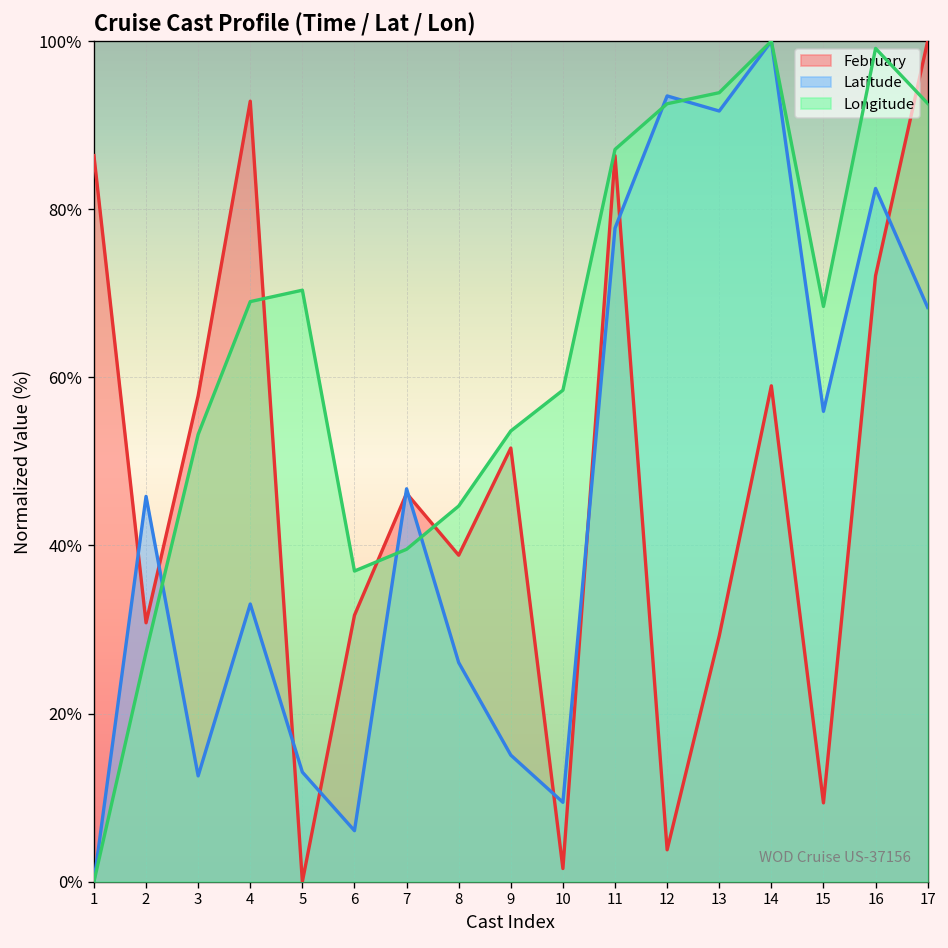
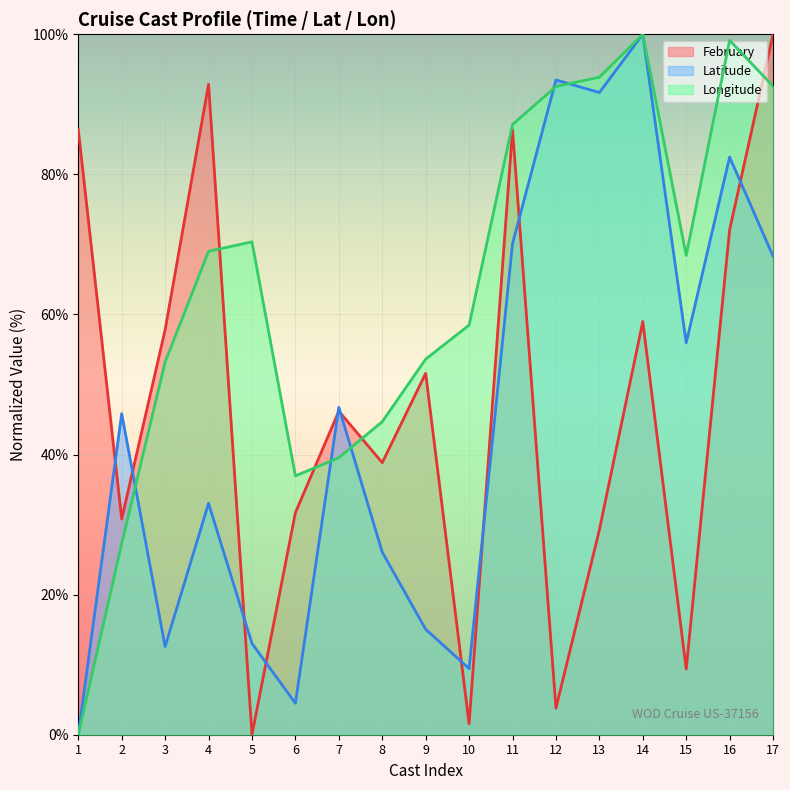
Latitude, 6: 6% -> 4%
Latitude, 11: 78% -> 70%
